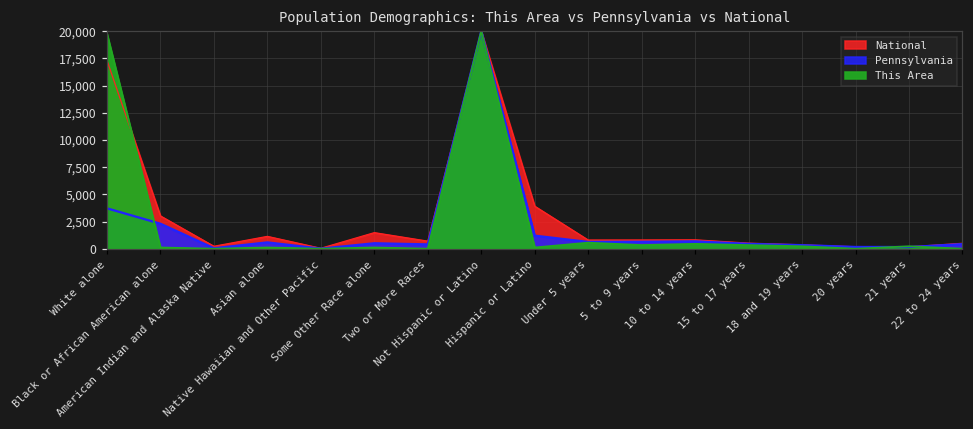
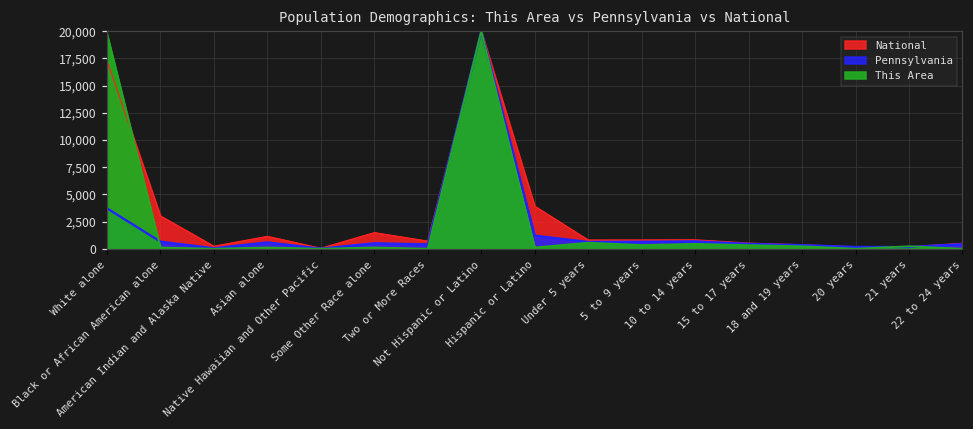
Pennsylvania, Black or African American alone: 2,000 -> 1,000
